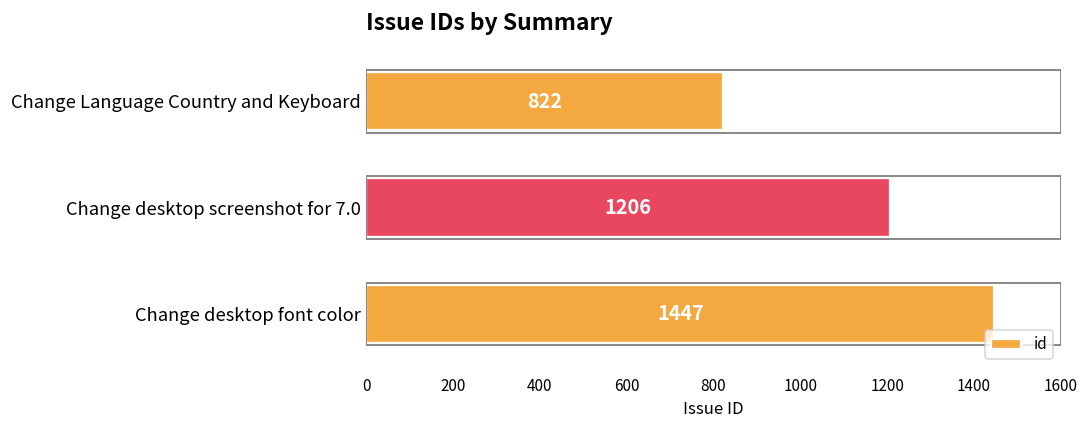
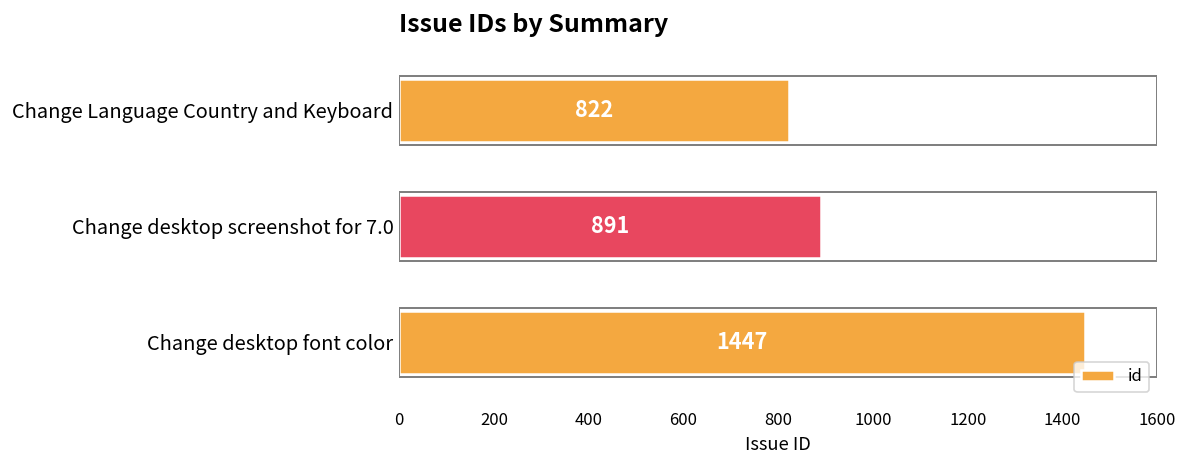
Change desktop screenshot for 7.0: 1206 -> 891
